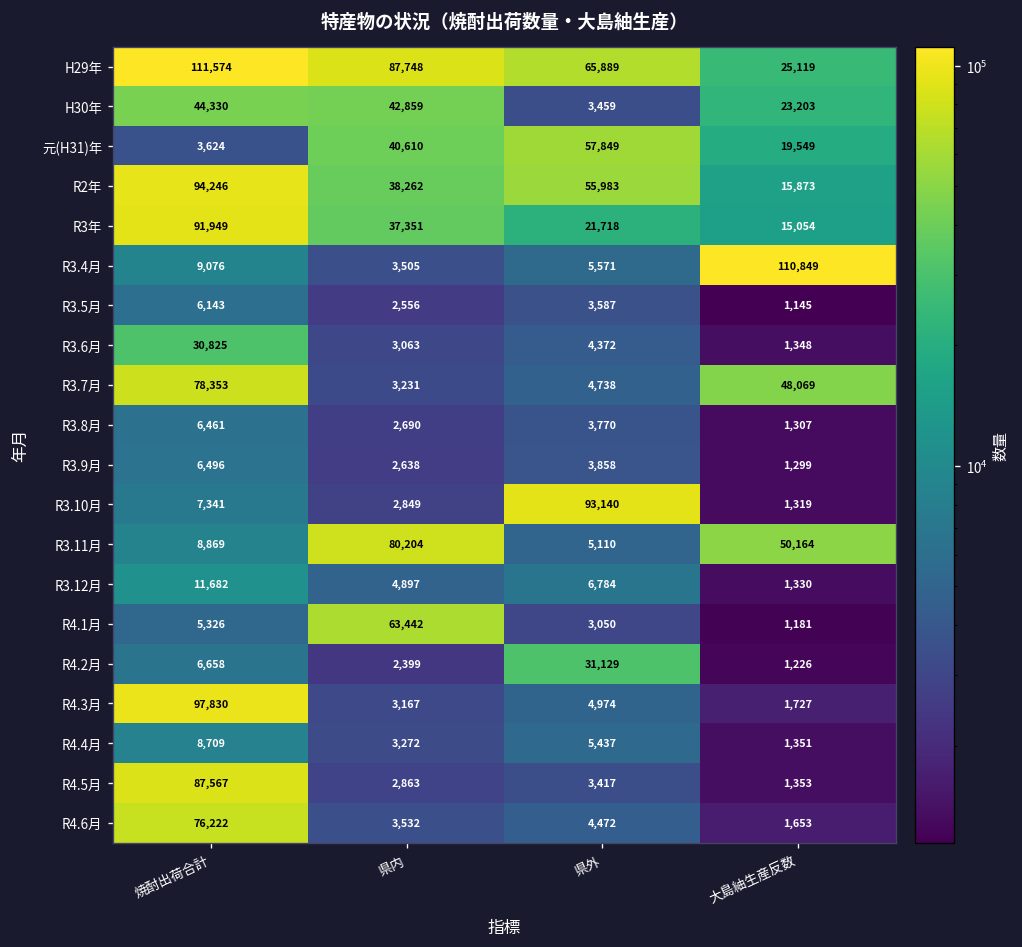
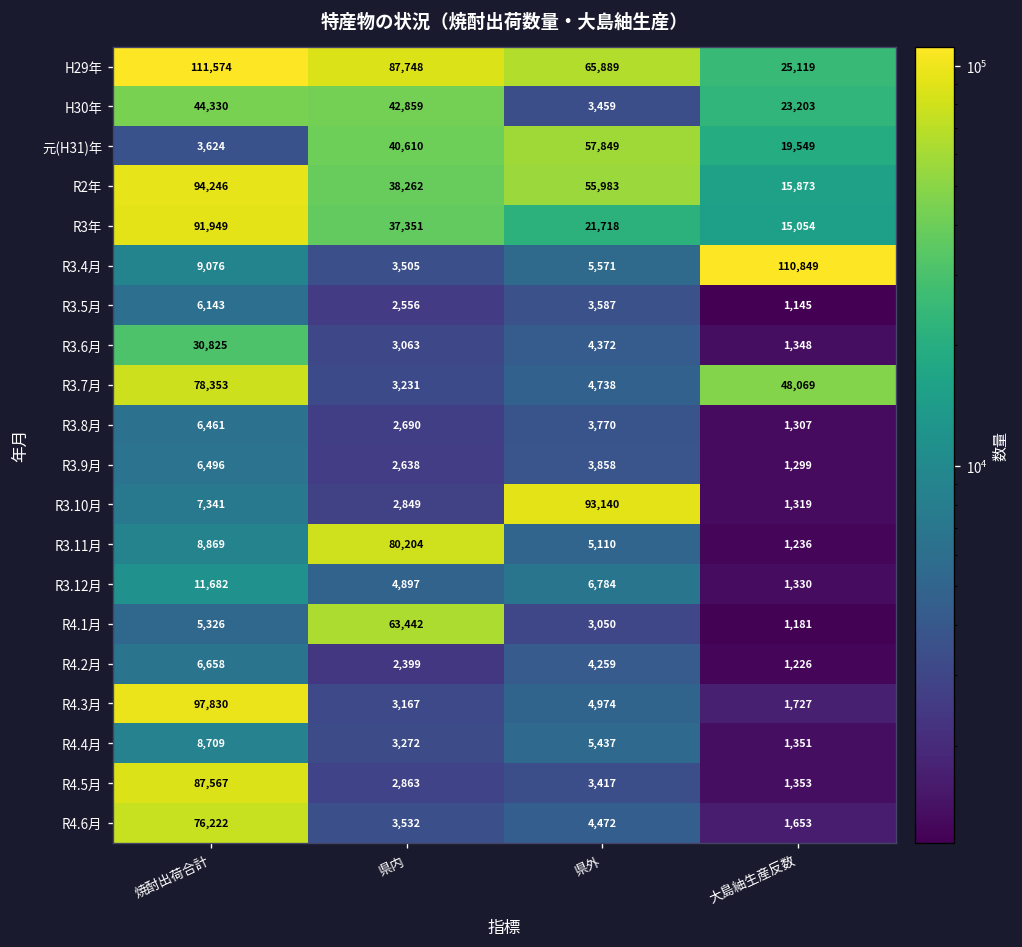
R3.11月, 大島紬生産反数: 50,164 -> 1,236
R4.2月, 県外: 31,129 -> 4,259
